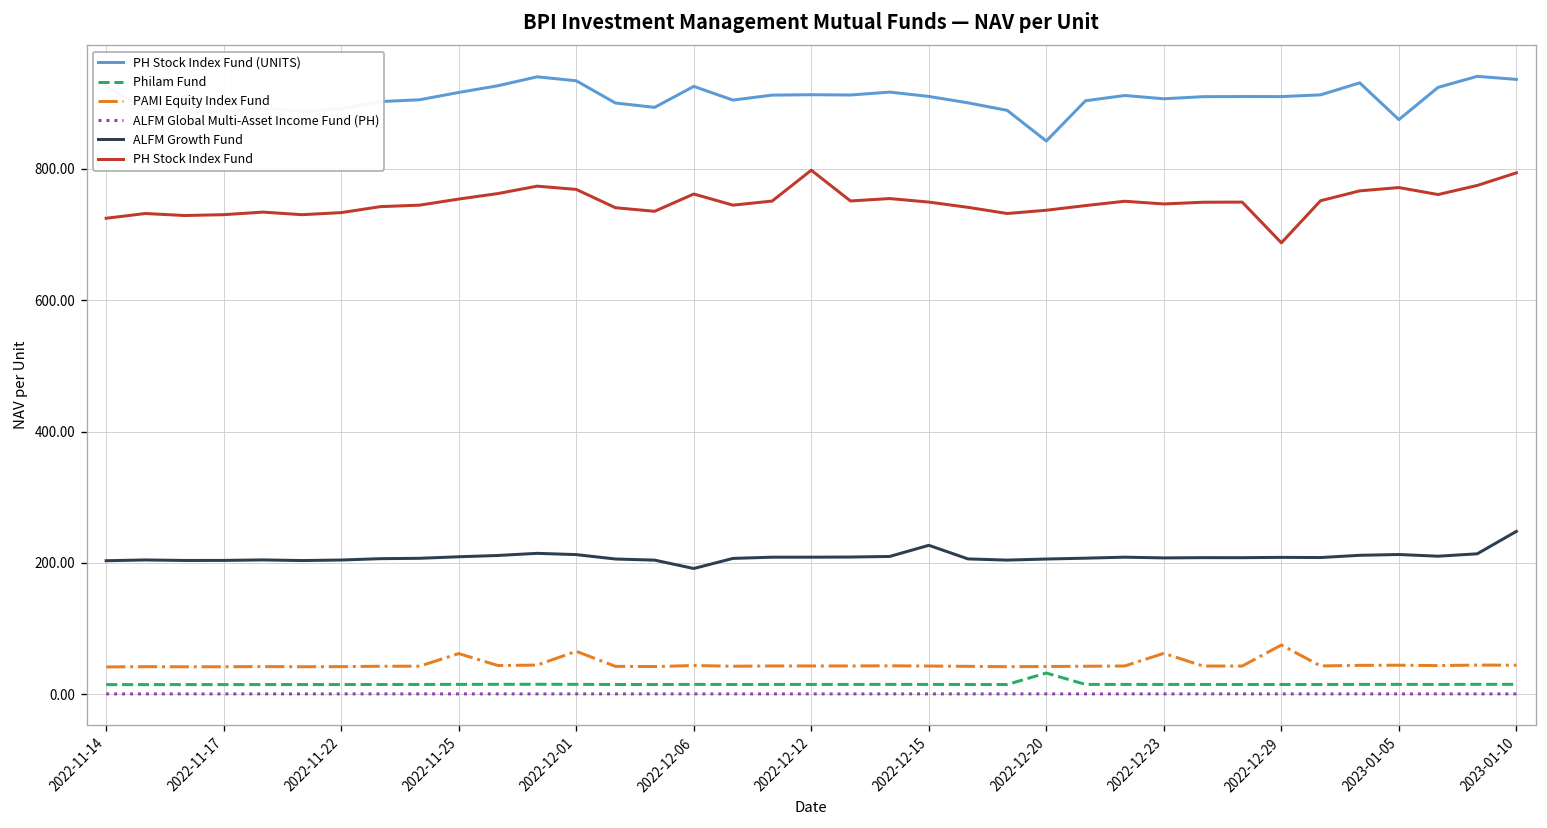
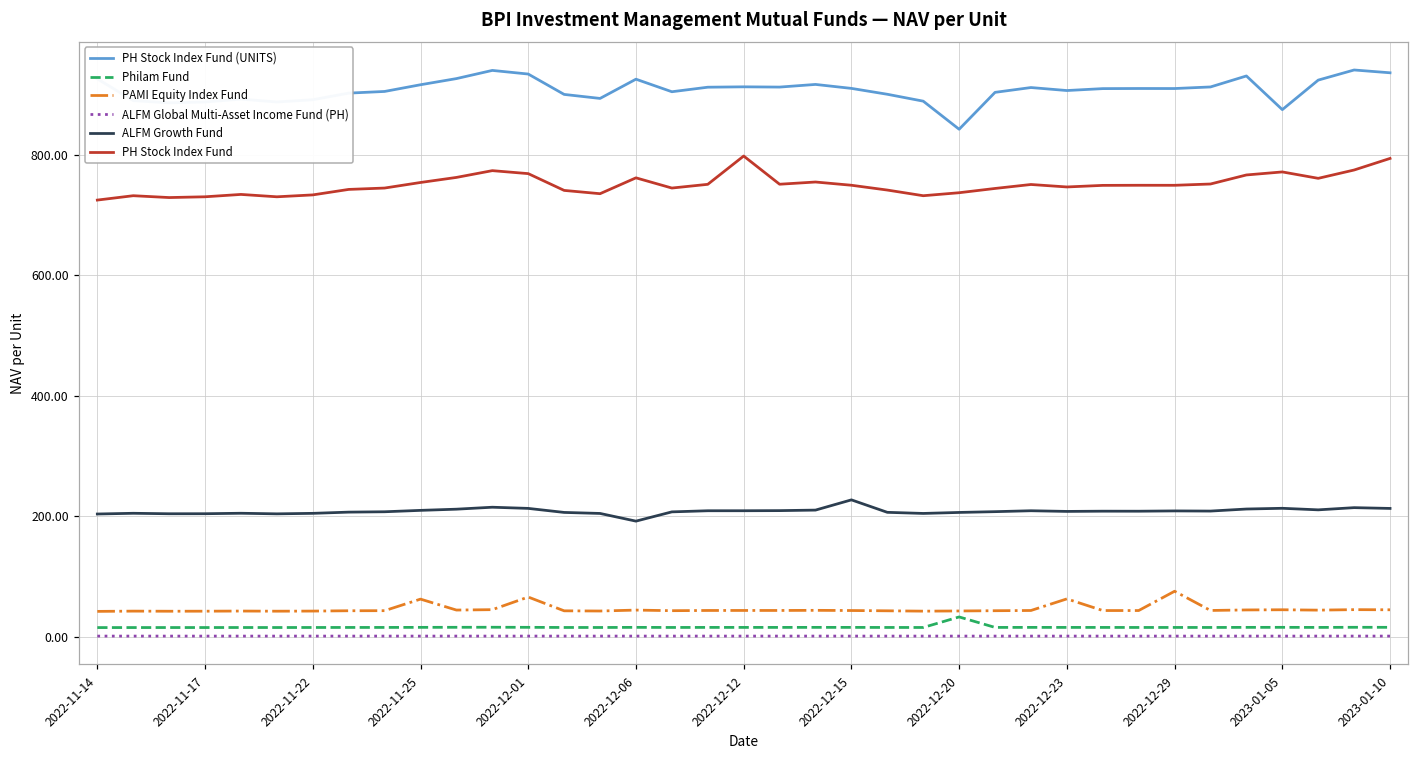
PH Stock Index Fund, 2022-12-29: 690 -> 750
ALFM Growth Fund, 2023-01-10: 250 -> 210
